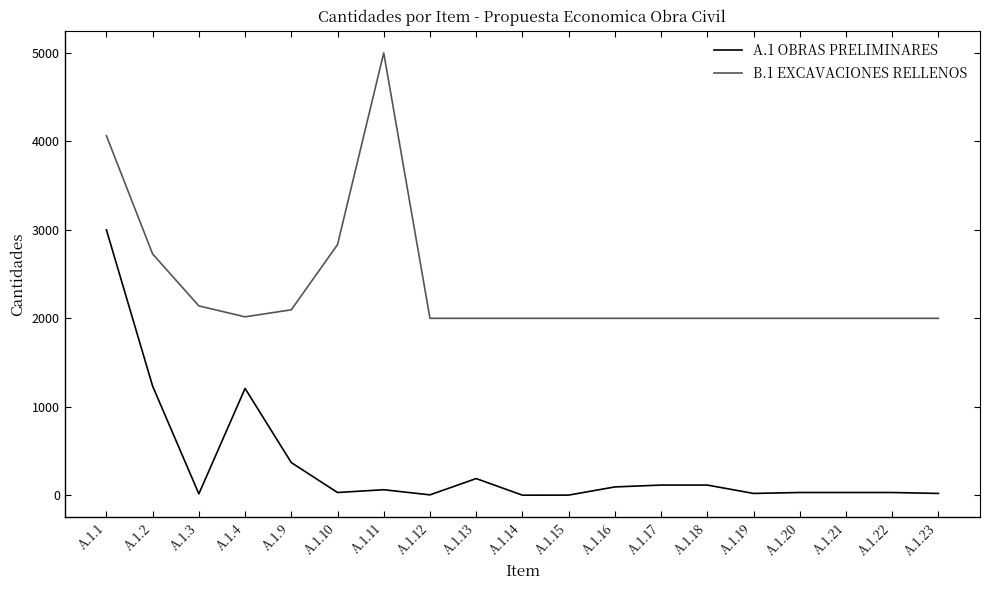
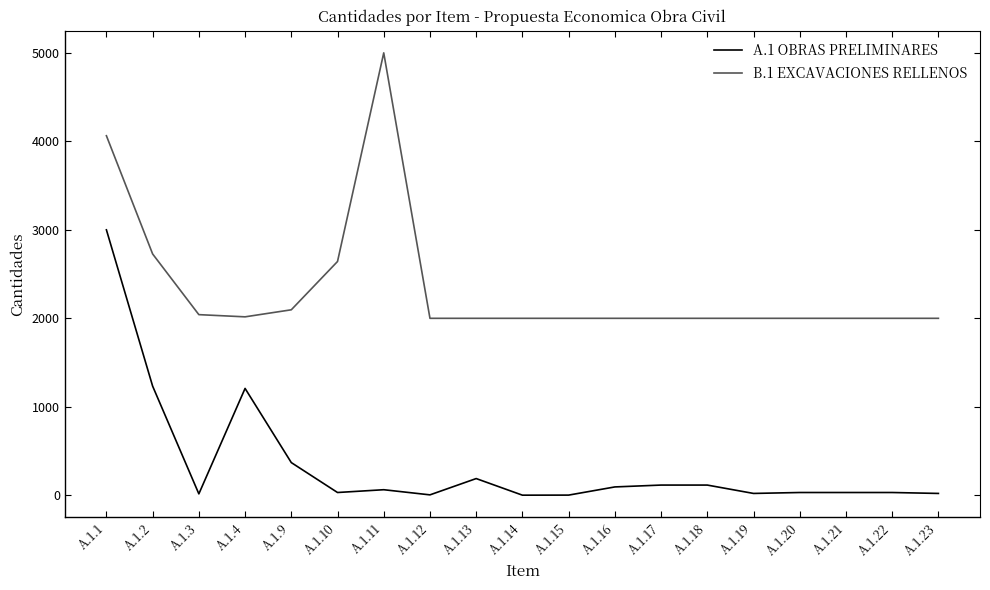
B.1 EXCAVACIONES RELLENOS, A.1.3: 2100 -> 2000
B.1 EXCAVACIONES RELLENOS, A.1.10: 2800 -> 2600
